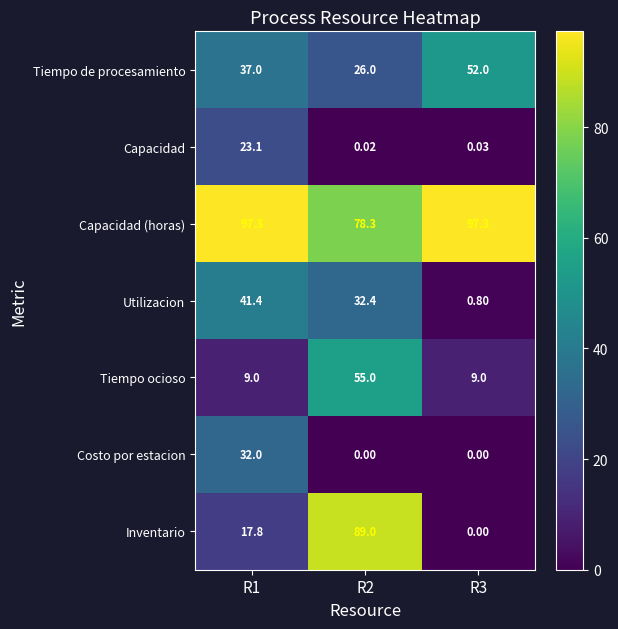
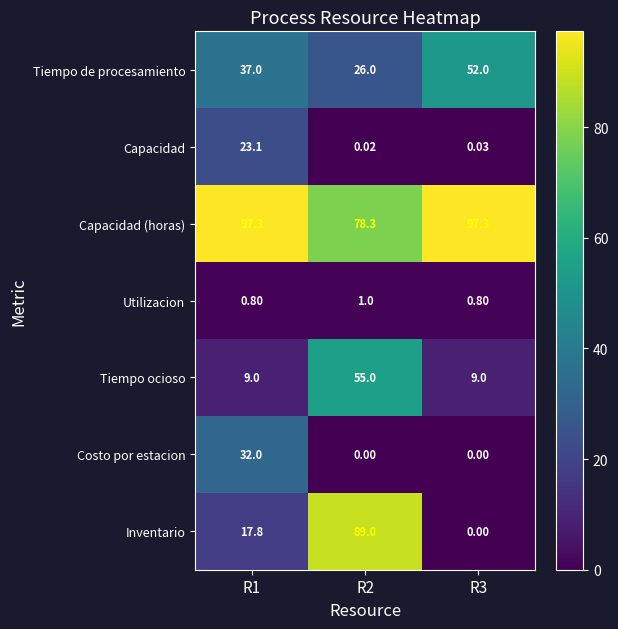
Utilizacion, R1: 41.4 -> 0.80
Utilizacion, R2: 32.4 -> 1.0
